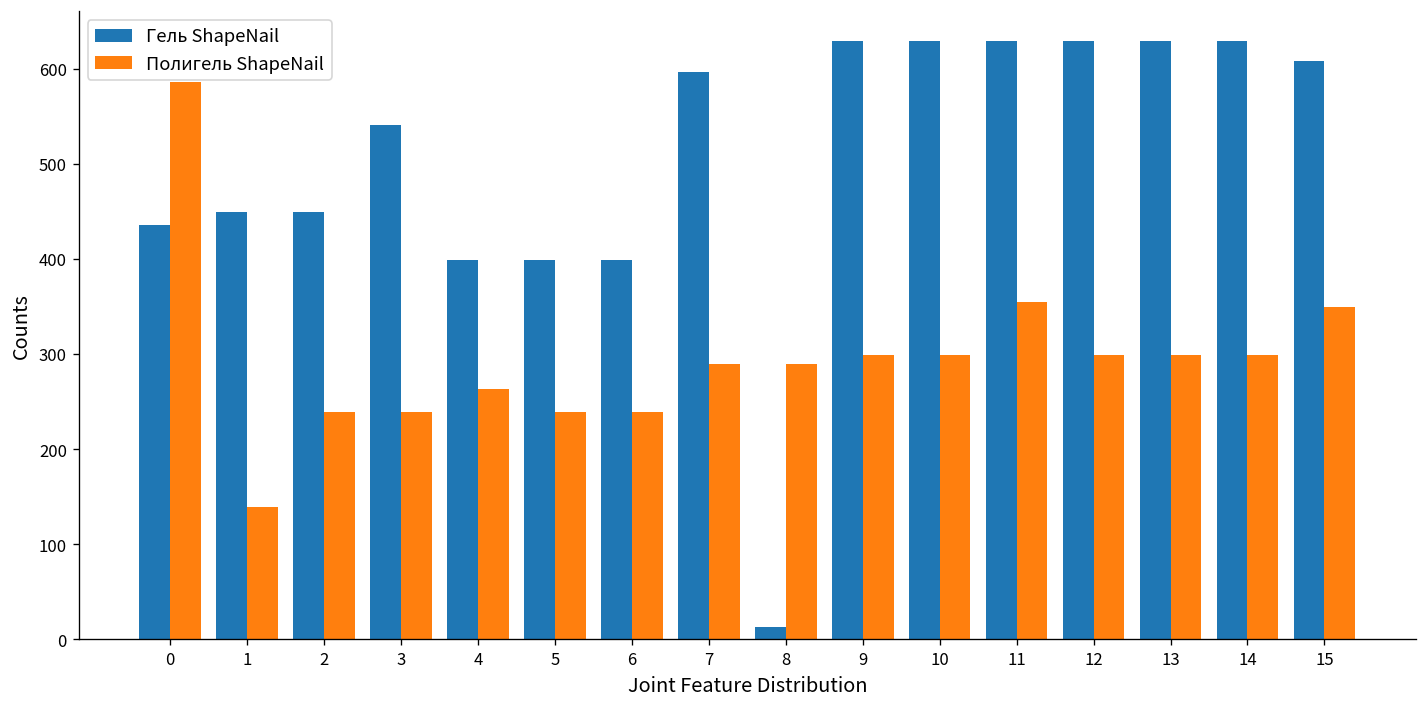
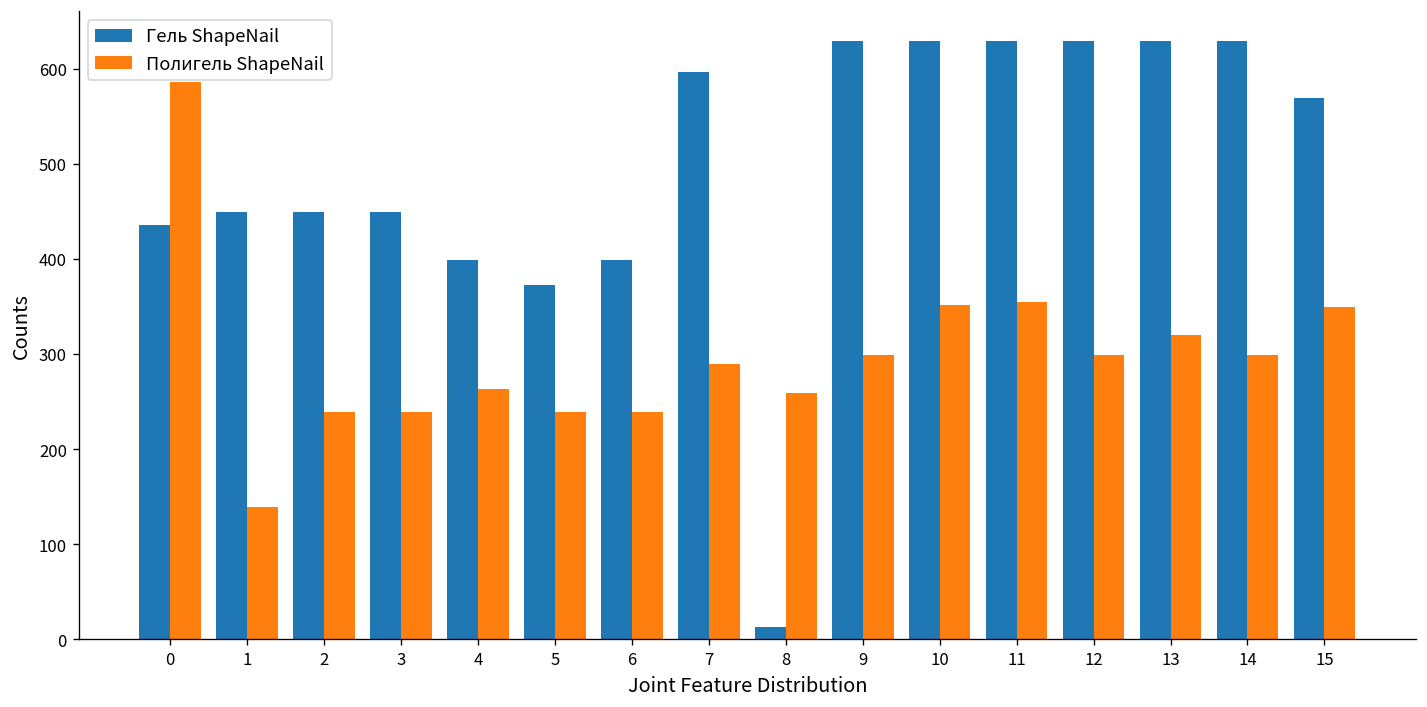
Гель ShapeNail, 3: 540 -> 450
Гель ShapeNail, 5: 400 -> 370
Полигель ShapeNail, 8: 290 -> 260
Полигель ShapeNail, 10: 300 -> 350
Полигель ShapeNail, 13: 300 -> 320
Гель ShapeNail, 15: 610 -> 570
